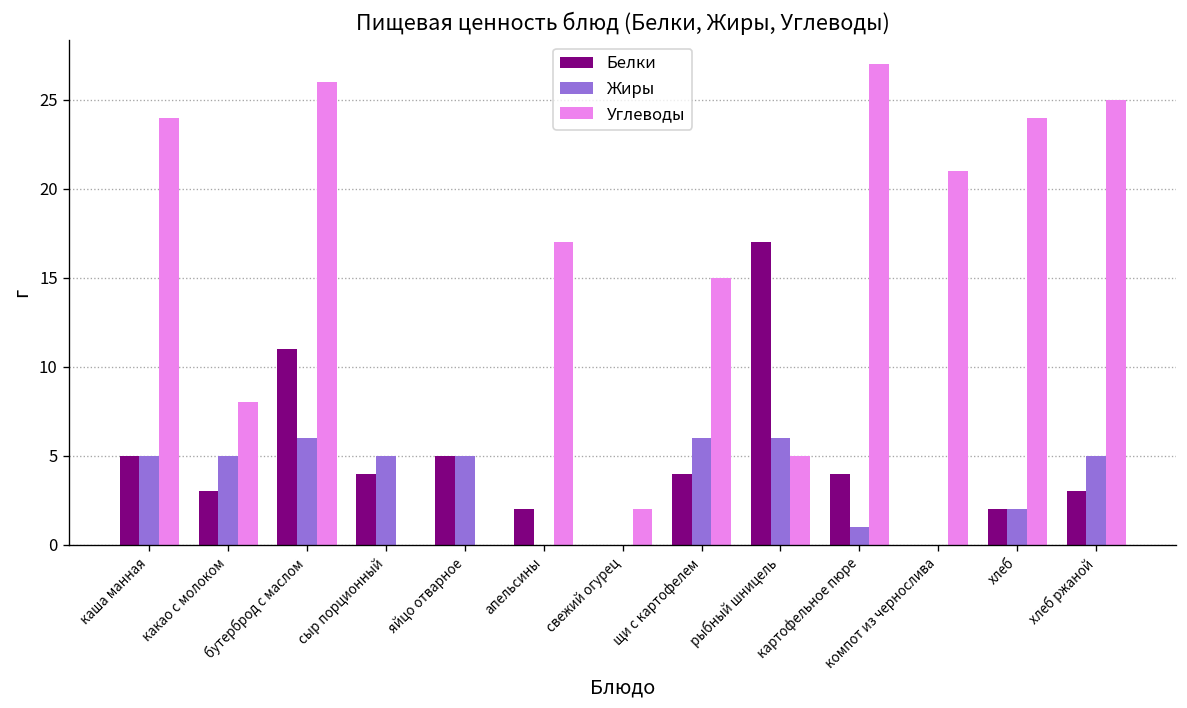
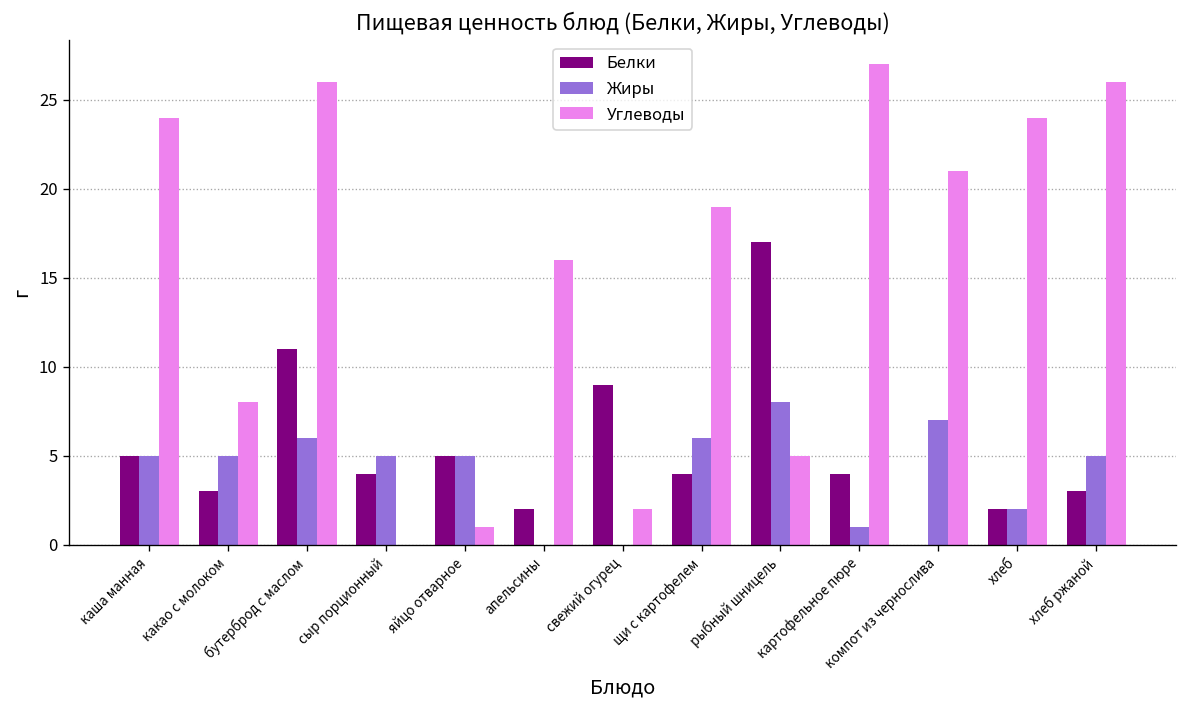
Углеводы, яйцо отварное: 0 -> 1
Углеводы, апельсины: 17 -> 16
Белки, свежий огурец: 0 -> 9
Углеводы, щи с картофелем: 15 -> 19
Жиры, рыбный шницель: 6 -> 8
Жиры, компот из чернослива: 0 -> 7
Углеводы, хлеб ржаной: 25 -> 26
